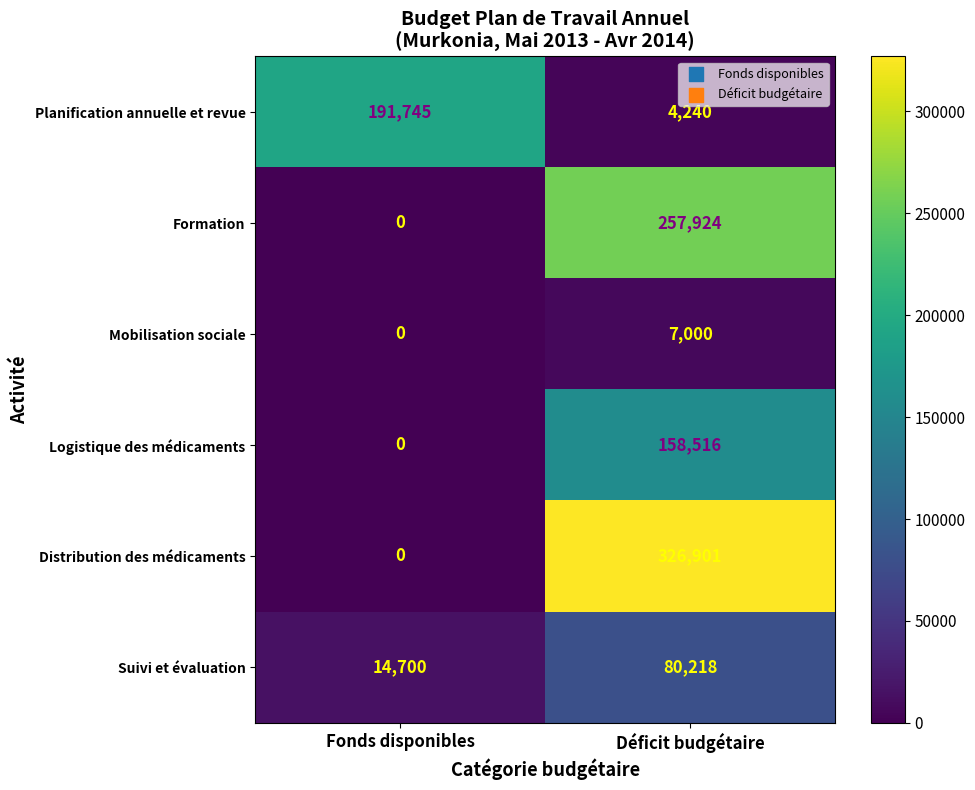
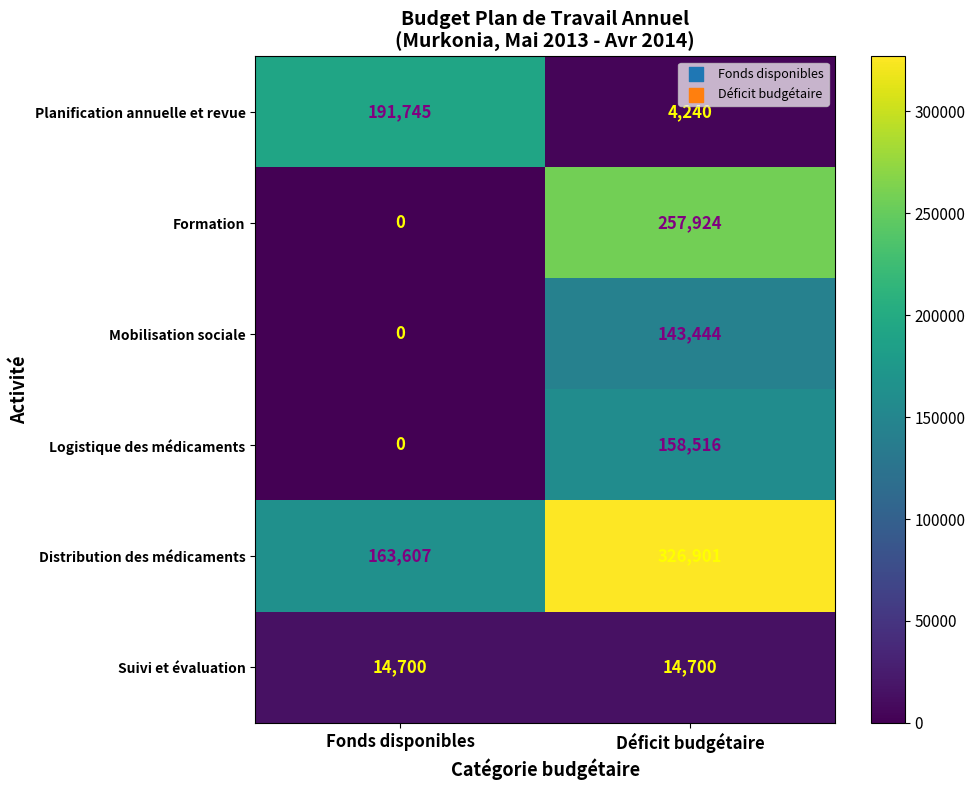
Mobilisation sociale, Déficit budgétaire: 7,000 -> 143,444
Distribution des médicaments, Fonds disponibles: 0 -> 163,607
Suivi et évaluation, Déficit budgétaire: 80,218 -> 14,700
